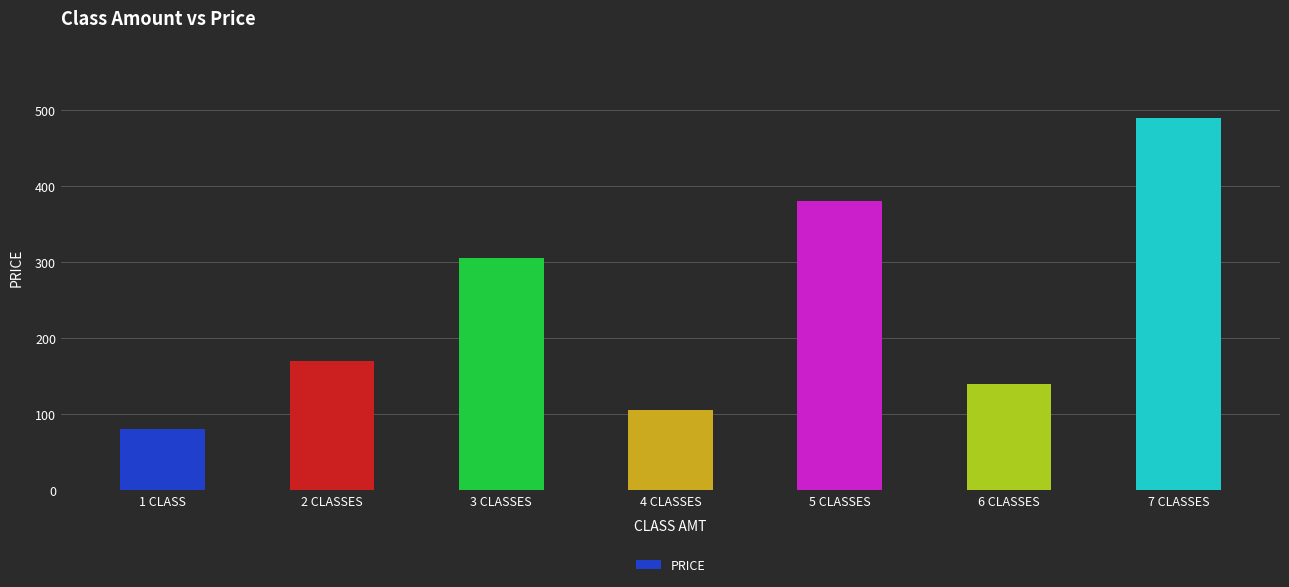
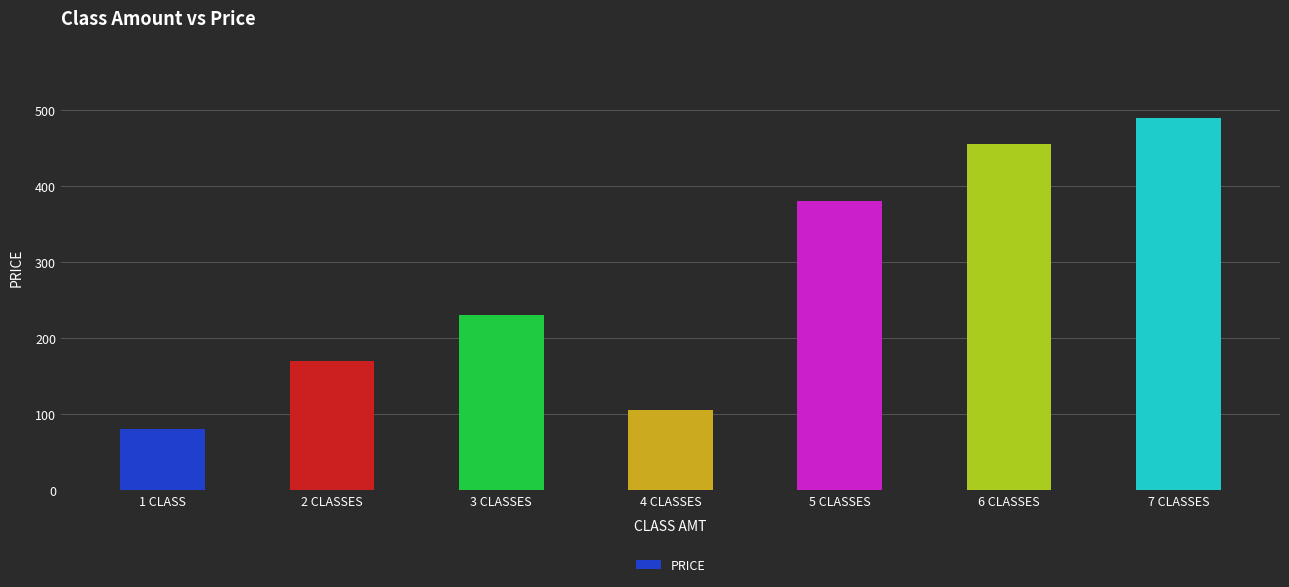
3 CLASSES: 310 -> 230
6 CLASSES: 140 -> 460
